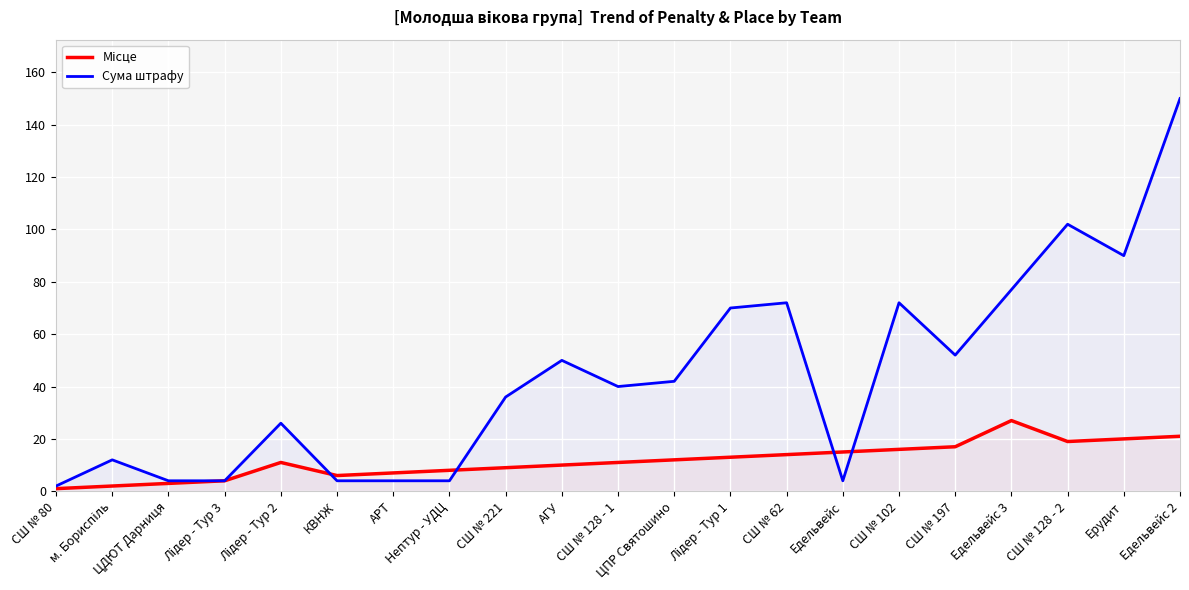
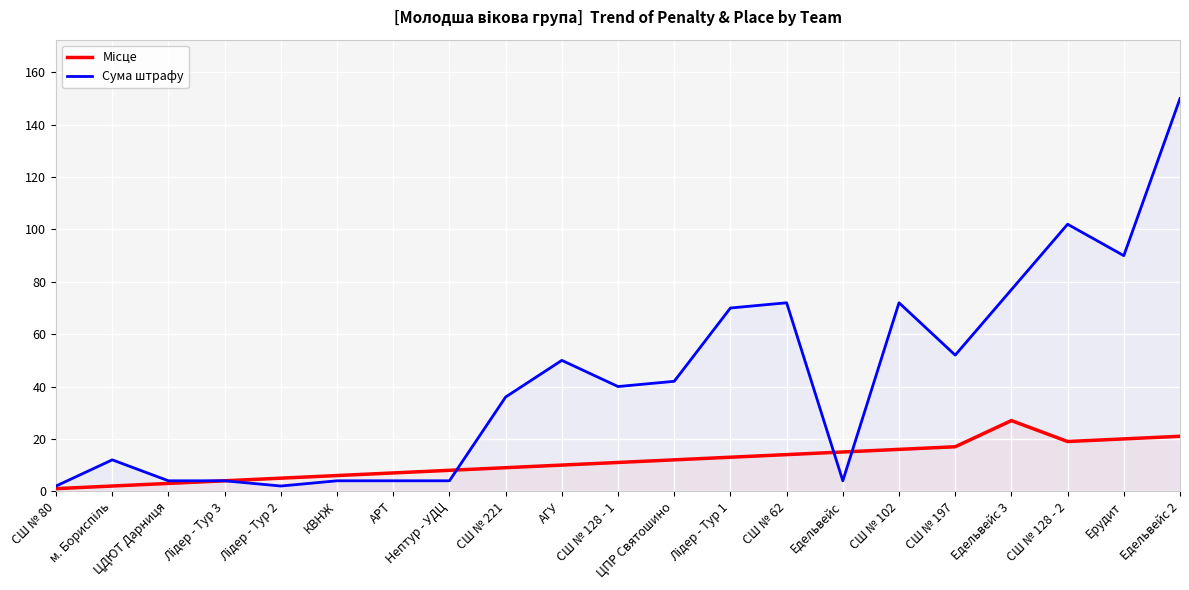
Місце, Лідер - Тур 2: 11 -> 5
Сума штрафу, Лідер - Тур 2: 26 -> 2
